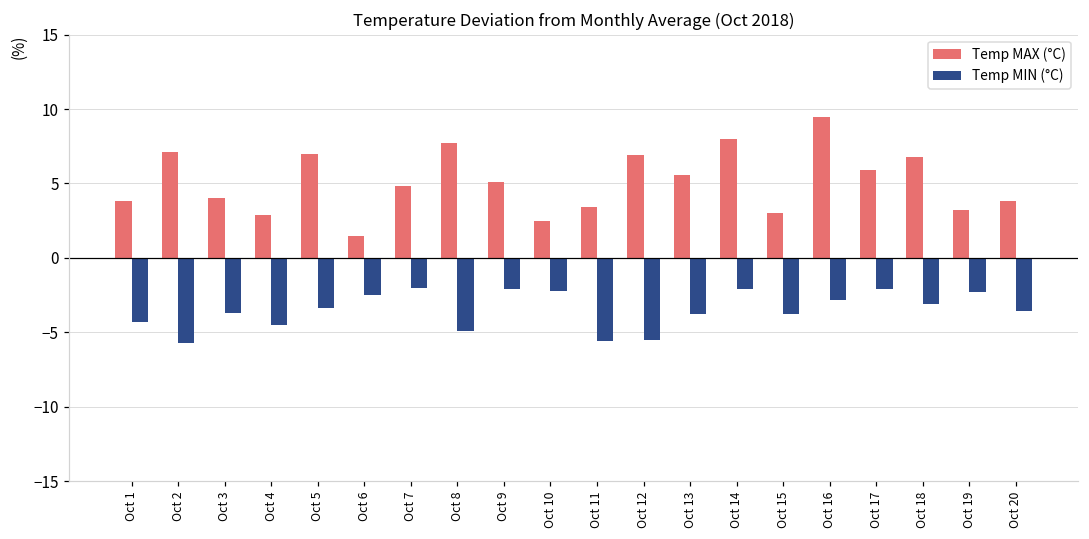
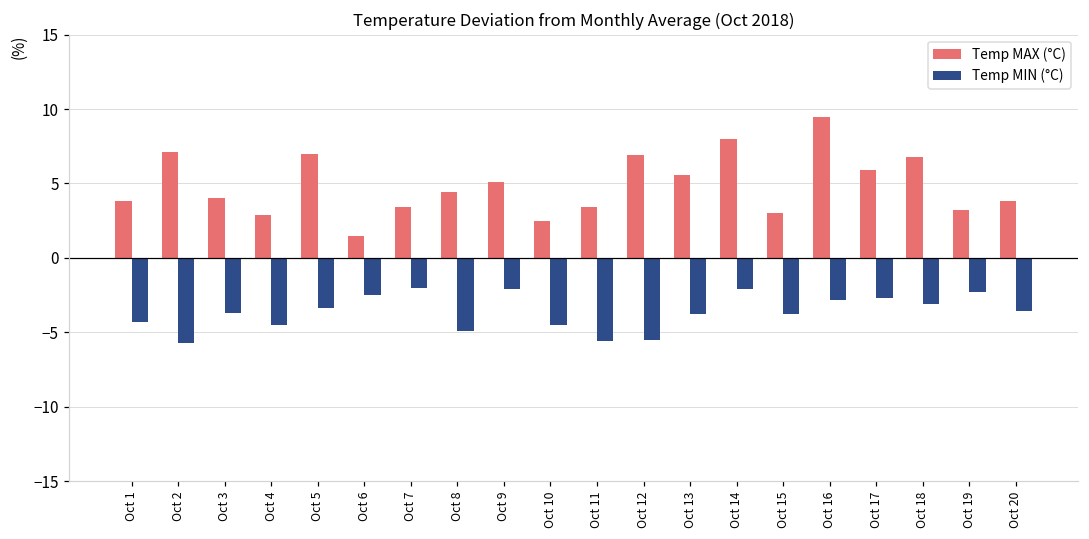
Temp MAX (°C), Oct 7: 4.8 -> 3.4
Temp MAX (°C), Oct 8: 7.7 -> 4.4
Temp MIN (°C), Oct 10: -2.2 -> -4.5
Temp MIN (°C), Oct 17: -2.1 -> -2.7
